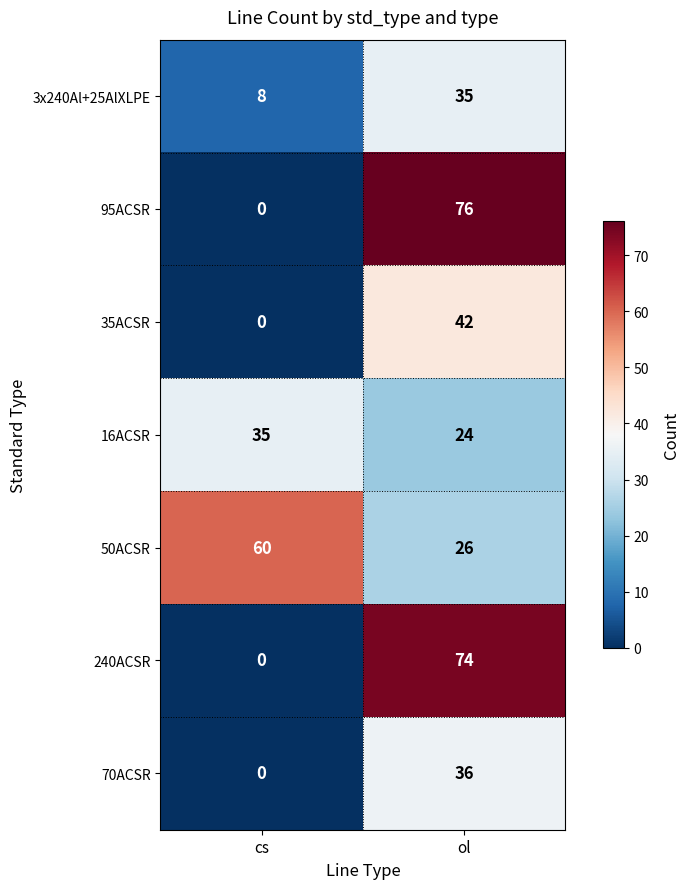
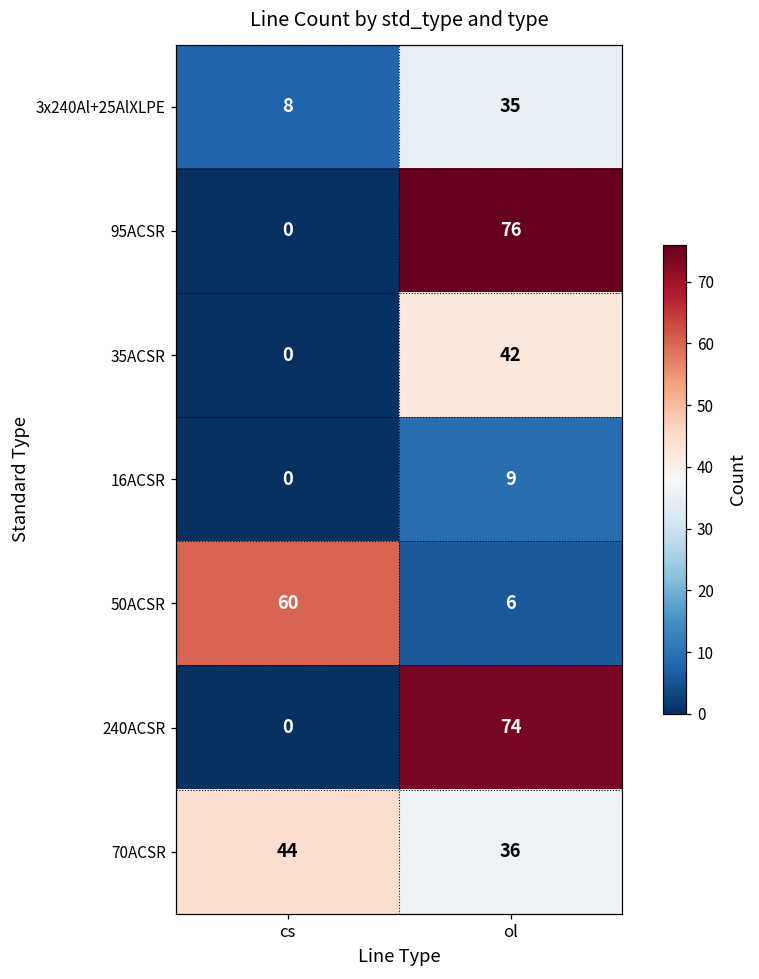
16ACSR, cs: 35 -> 0
16ACSR, ol: 24 -> 9
50ACSR, ol: 26 -> 6
70ACSR, cs: 0 -> 44
